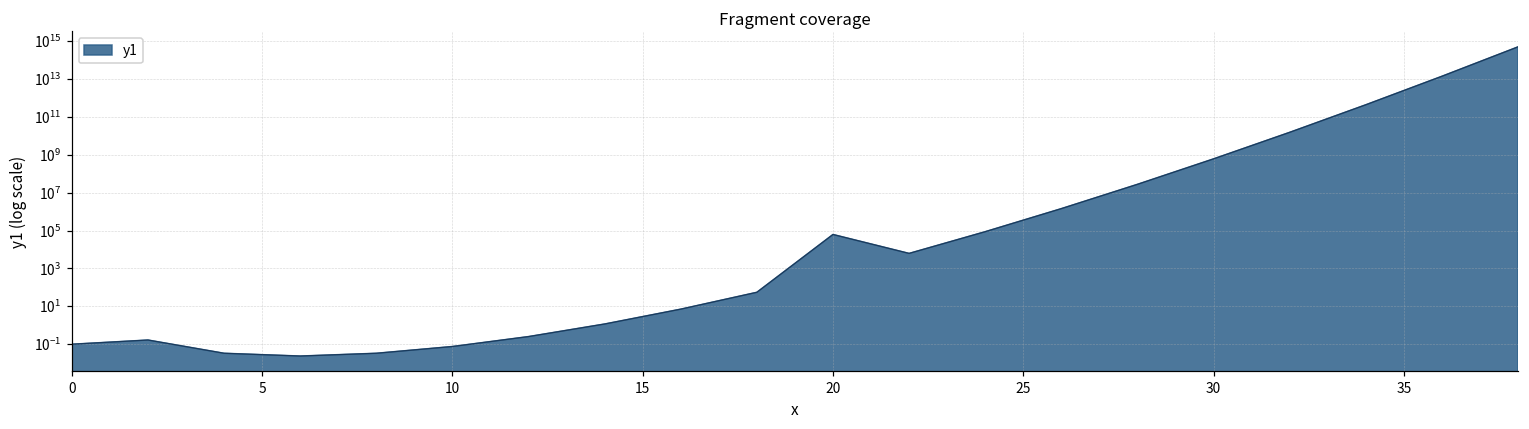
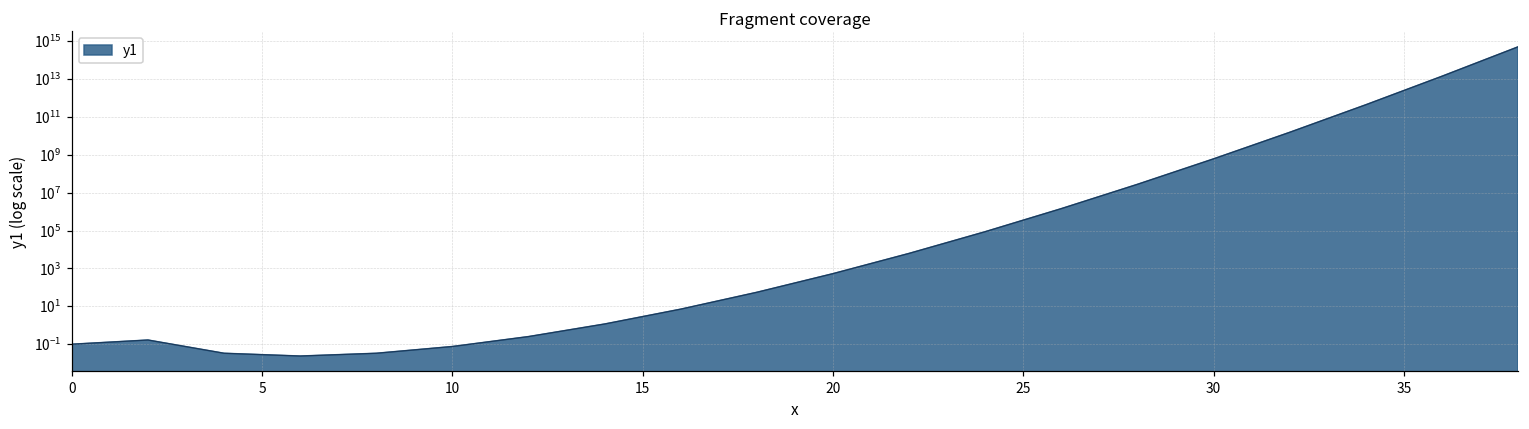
20: 60000 -> 500
